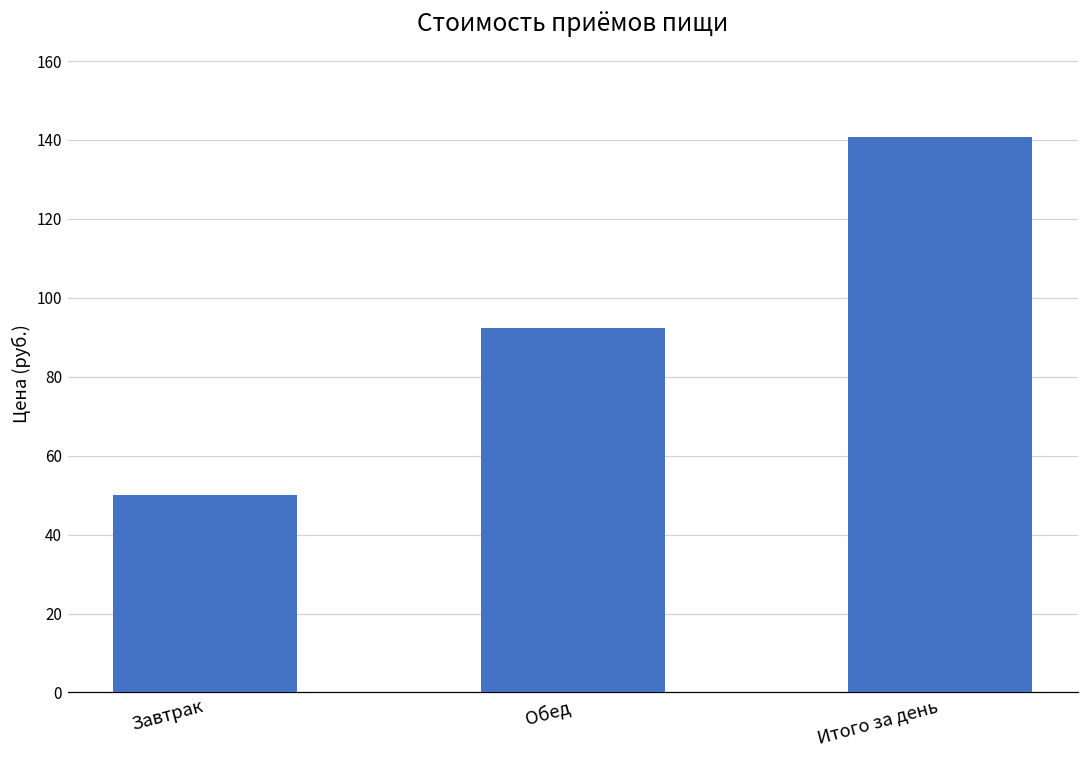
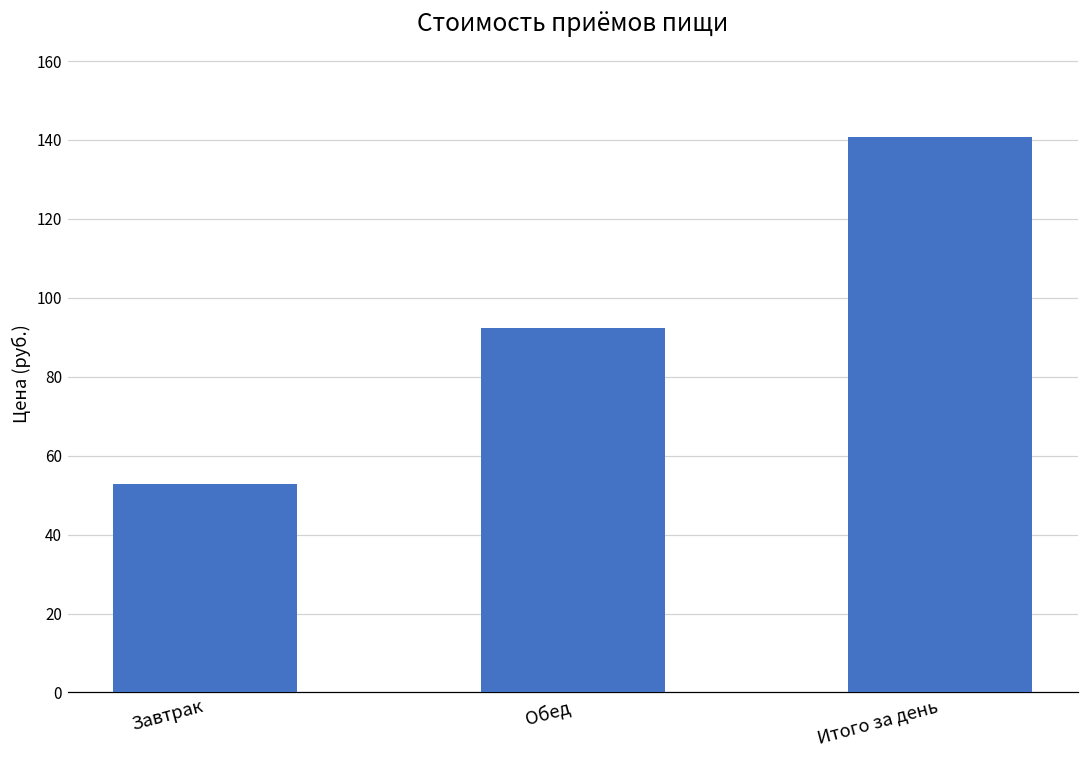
Завтрак: 50 -> 53
